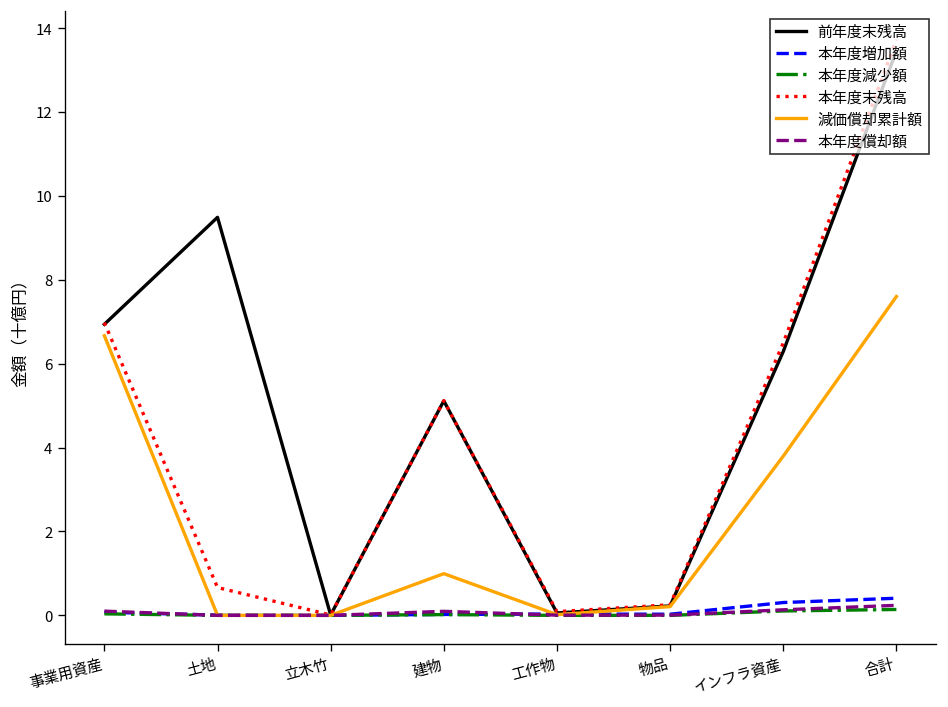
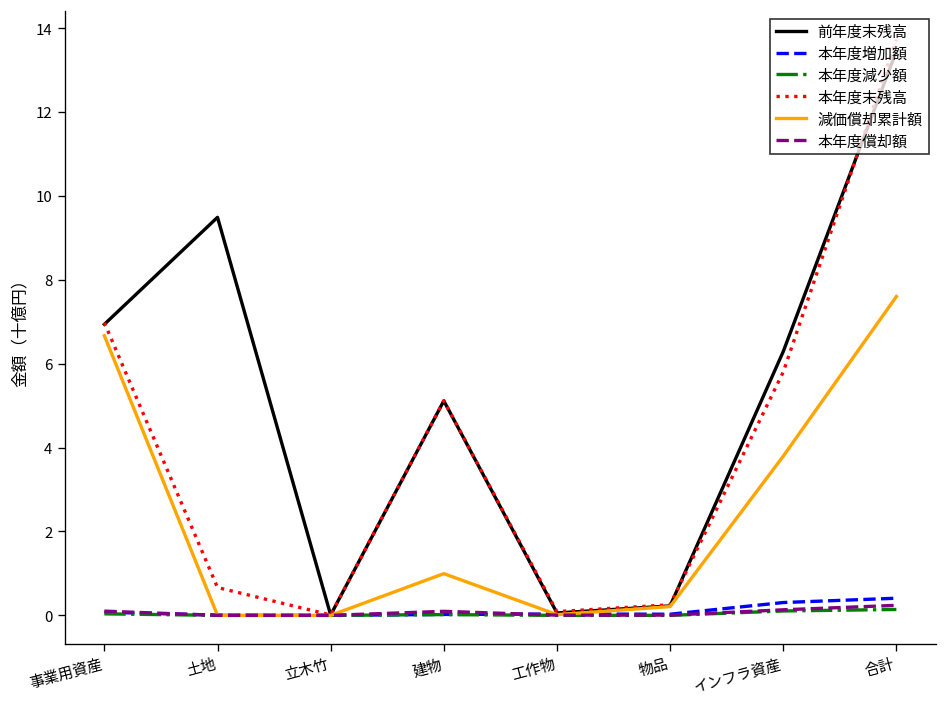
本年度末残高, インフラ資産: 6.5 -> 5.8
